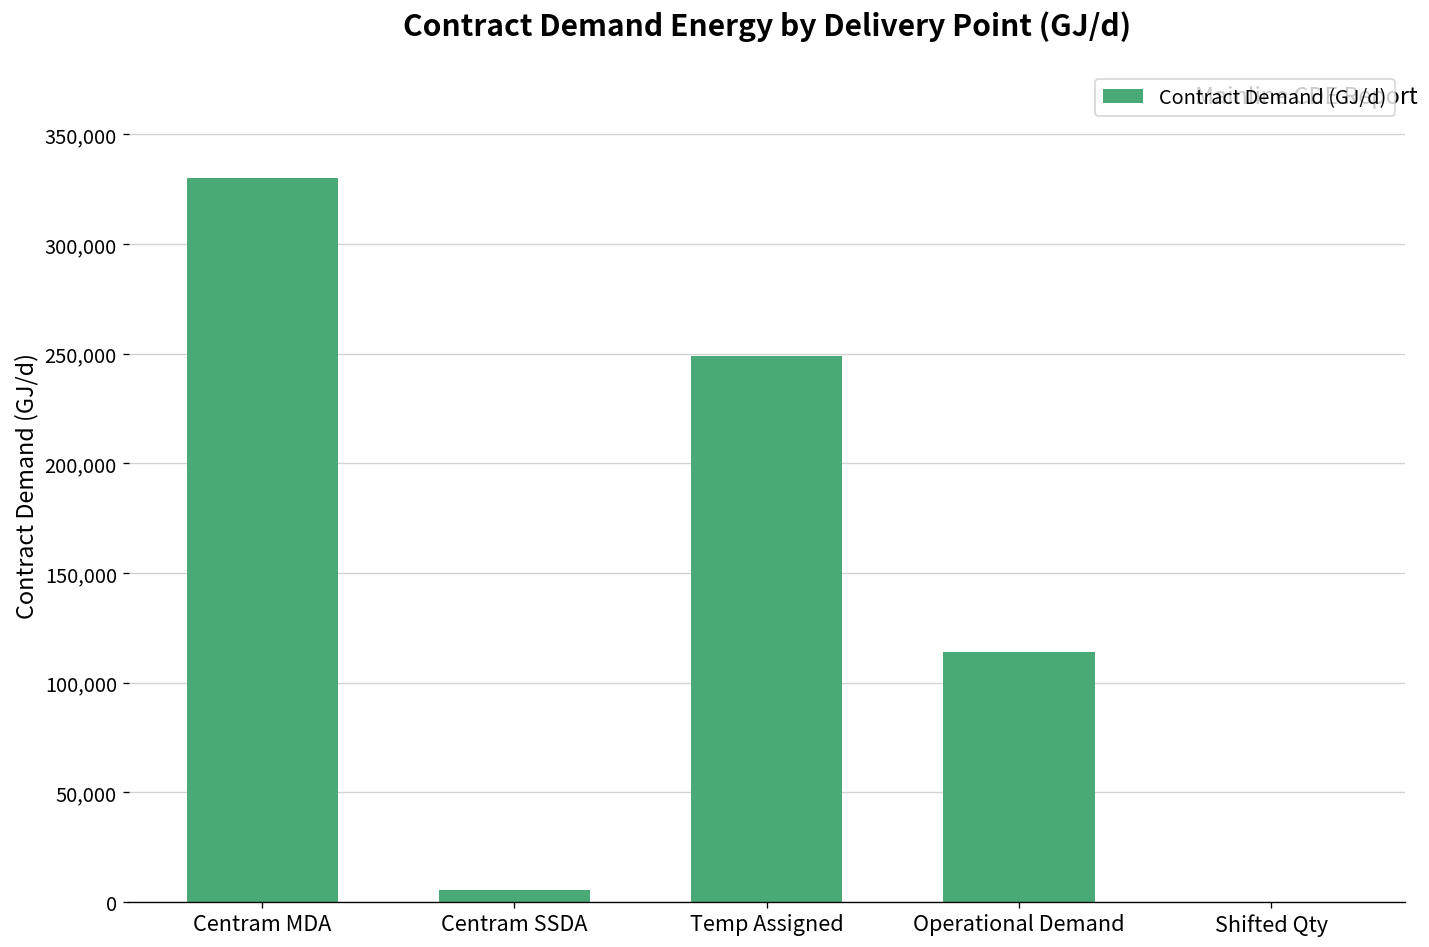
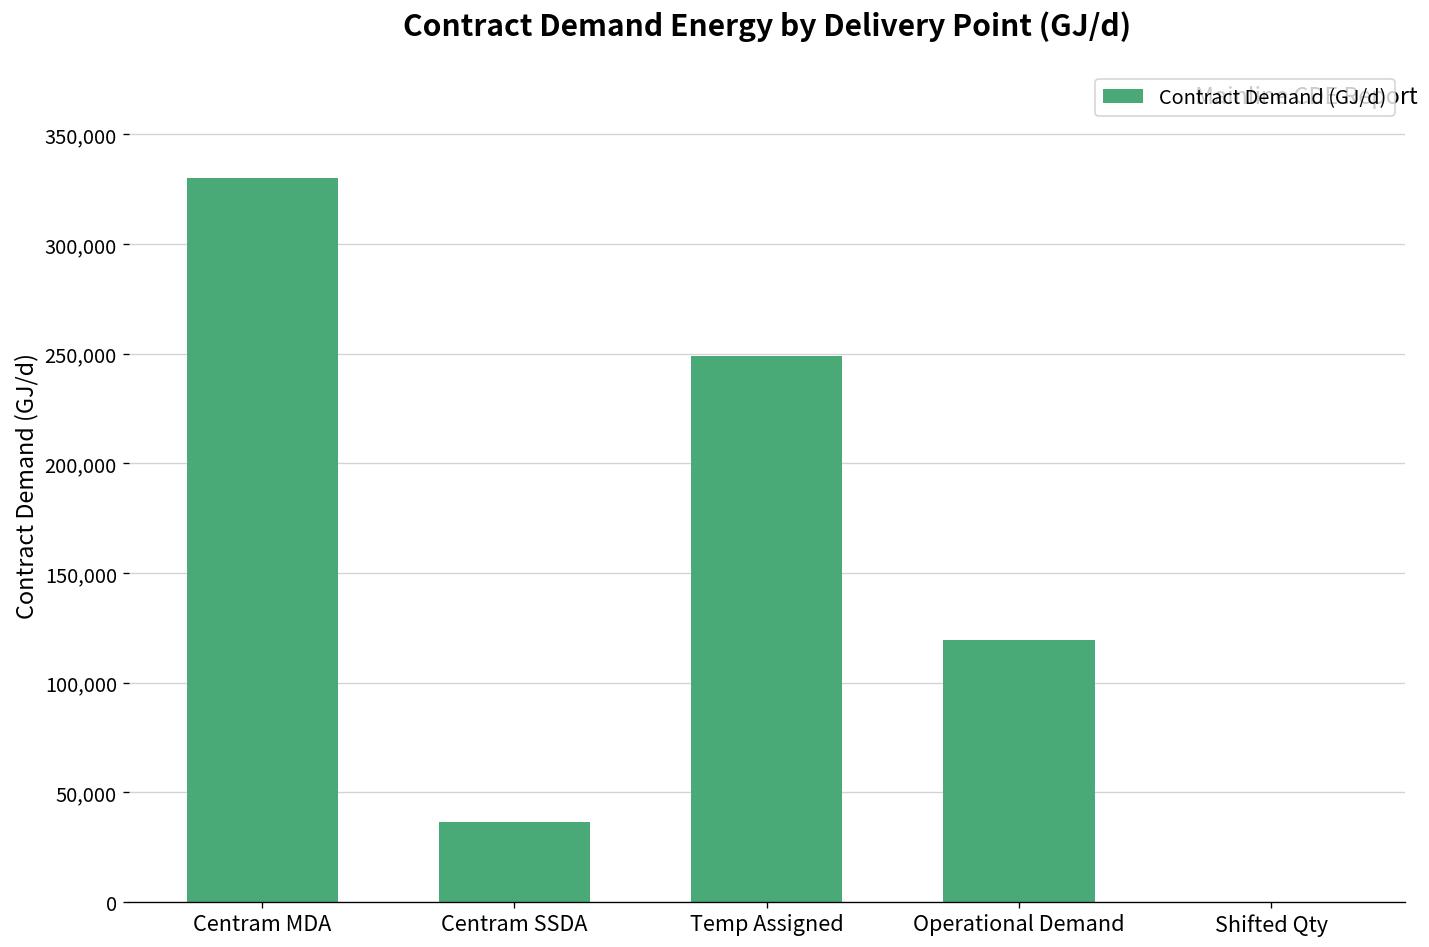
Centram SSDA: 5,000 -> 36,000
Operational Demand: 114,000 -> 119,000
